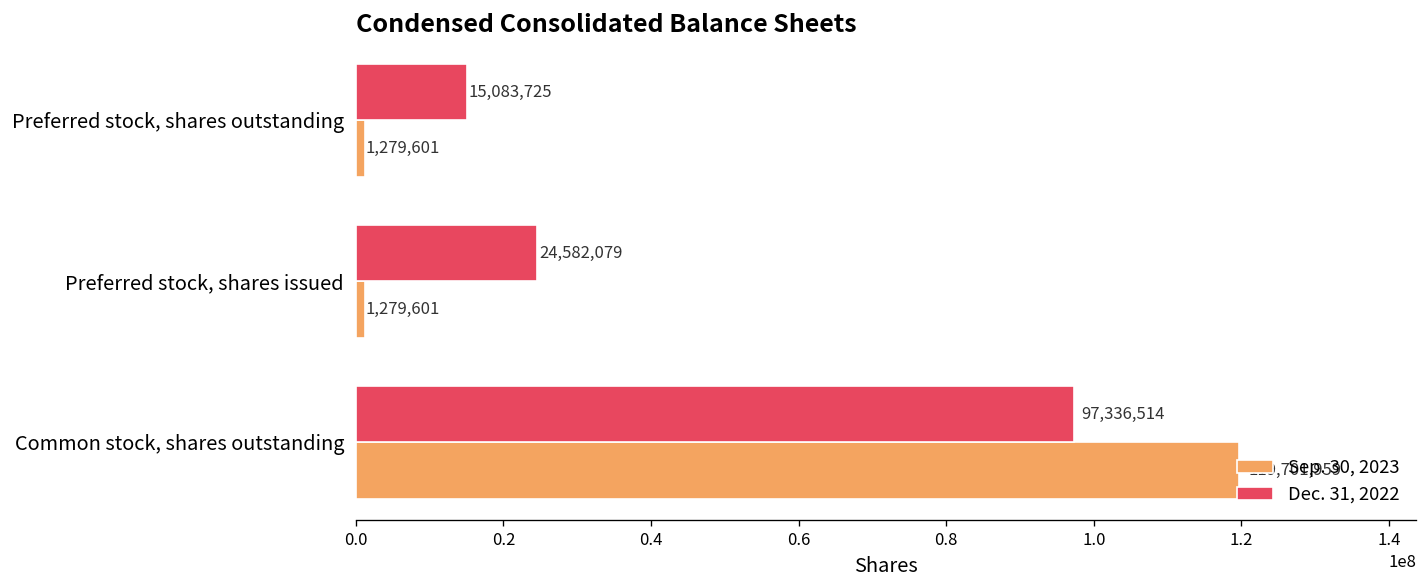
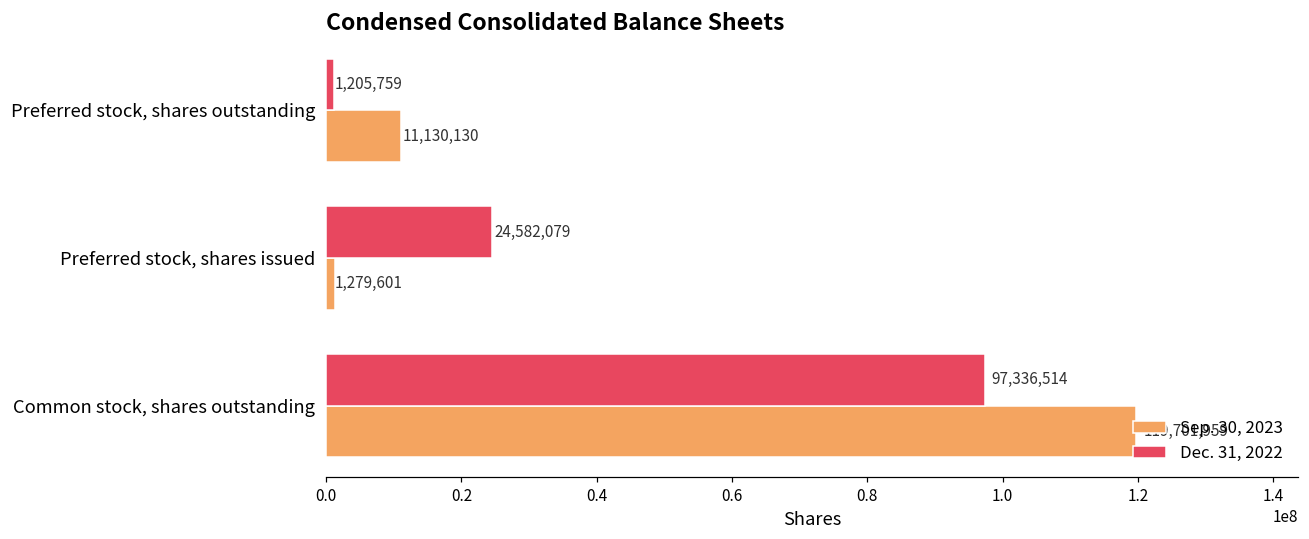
Dec. 31, 2022, Preferred stock, shares outstanding: 15,083,725 -> 1,205,759
Sep. 30, 2023, Preferred stock, shares outstanding: 1,279,601 -> 11,130,130
